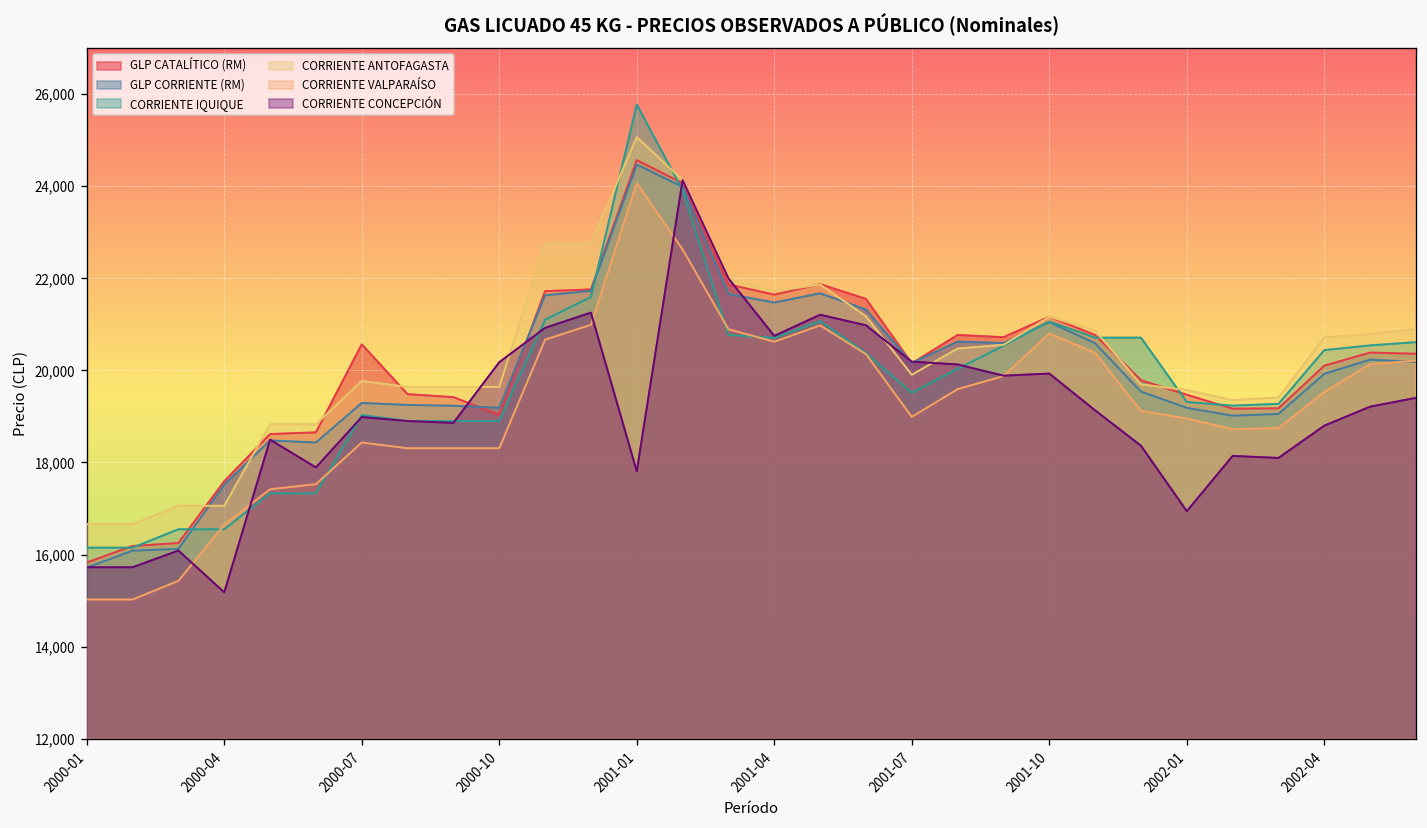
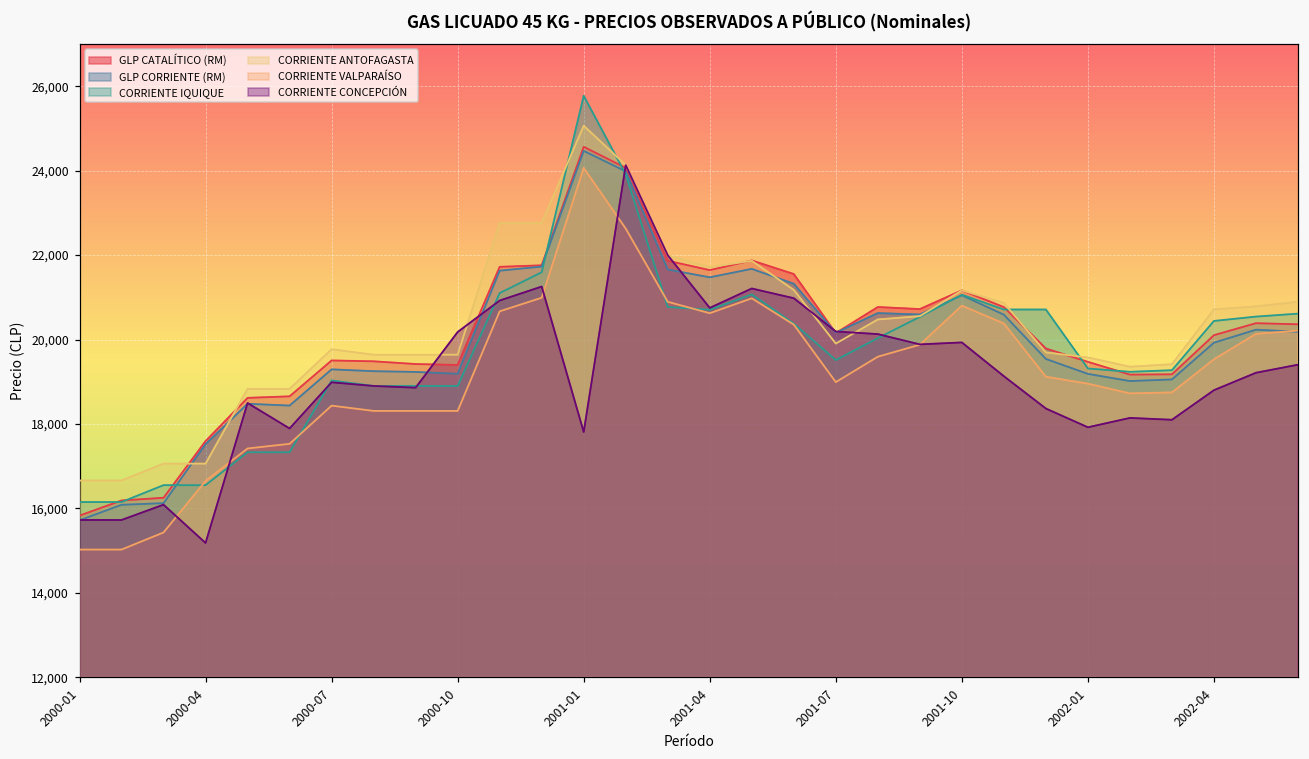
GLP CATALÍTICO (RM), 2000-07: 20,600 -> 19,500
GLP CATALÍTICO (RM), 2000-10: 19,000 -> 19,400
CORRIENTE CONCEPCIÓN, 2002-01: 16,900 -> 17,900
